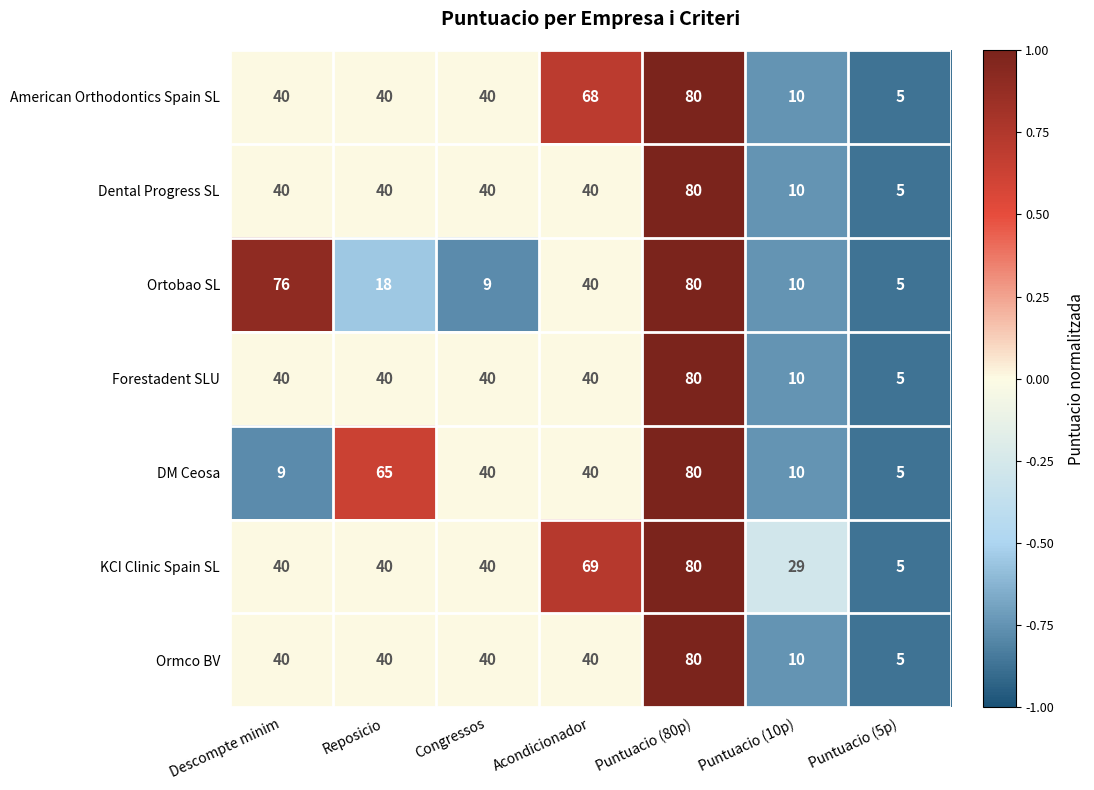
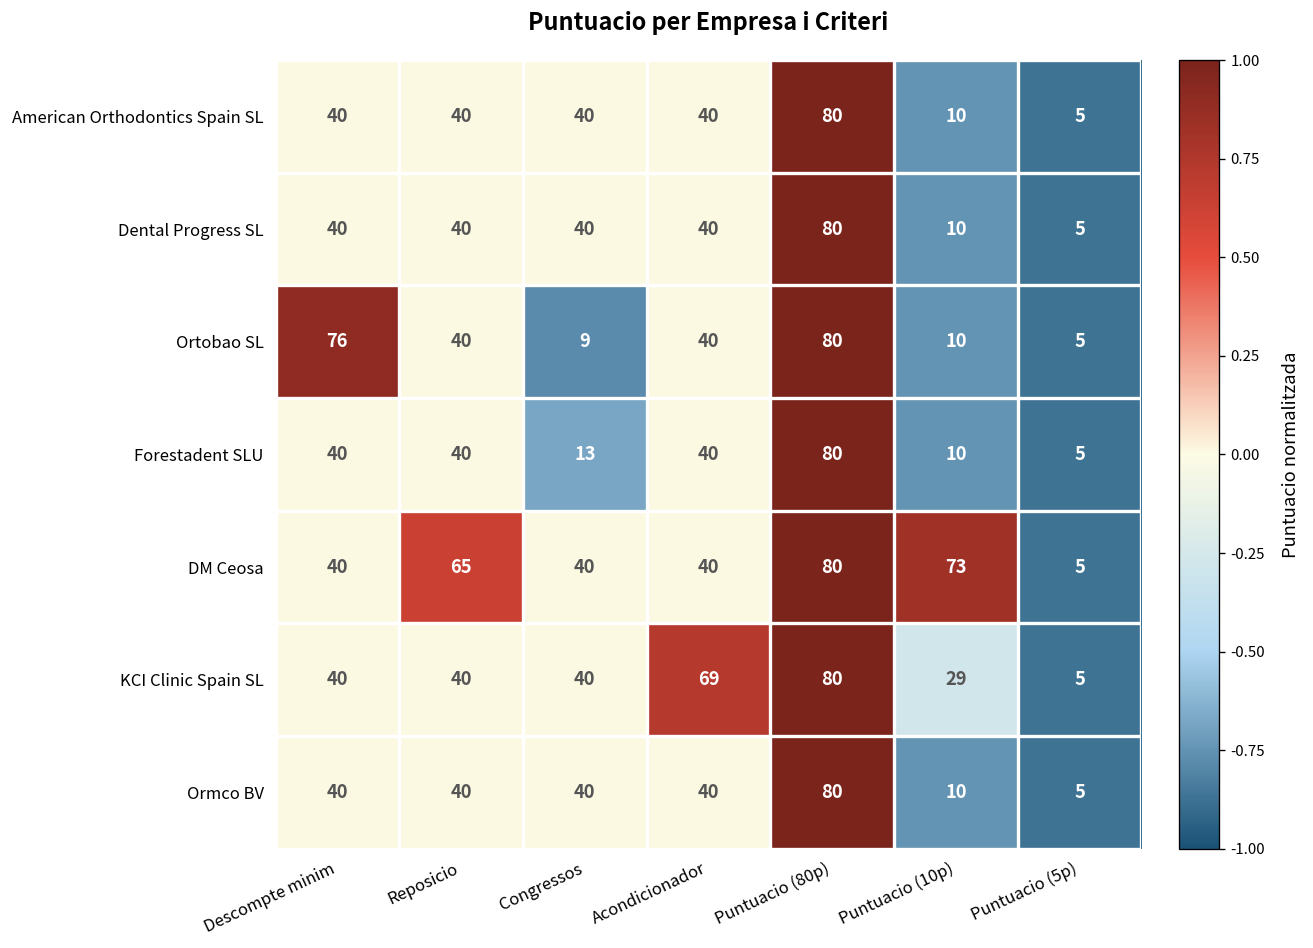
American Orthodontics Spain SL, Acondicionador: 68 -> 40
Ortobao SL, Reposicio: 18 -> 40
Forestadent SLU, Congressos: 40 -> 13
DM Ceosa, Descompte minim: 9 -> 40
DM Ceosa, Puntuacio (10p): 10 -> 73
